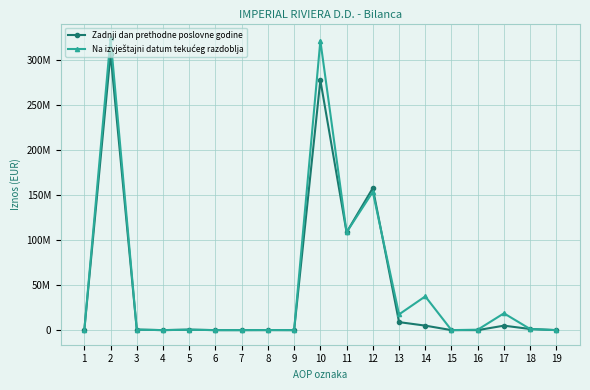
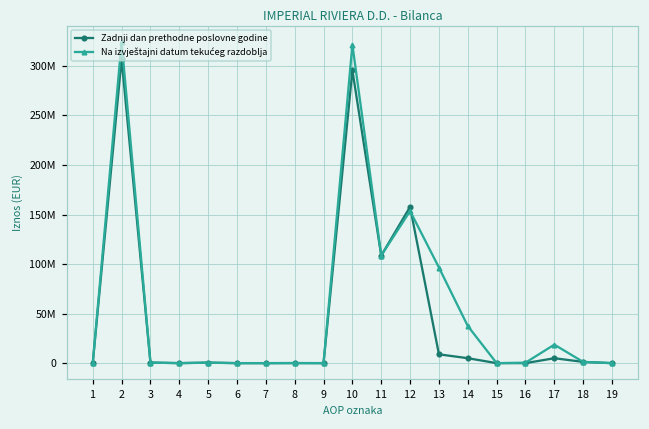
Zadnji dan prethodne poslovne godine, 10: 280000000 -> 300000000
Na izvještajni datum tekućeg razdoblja, 13: 20000000 -> 100000000
